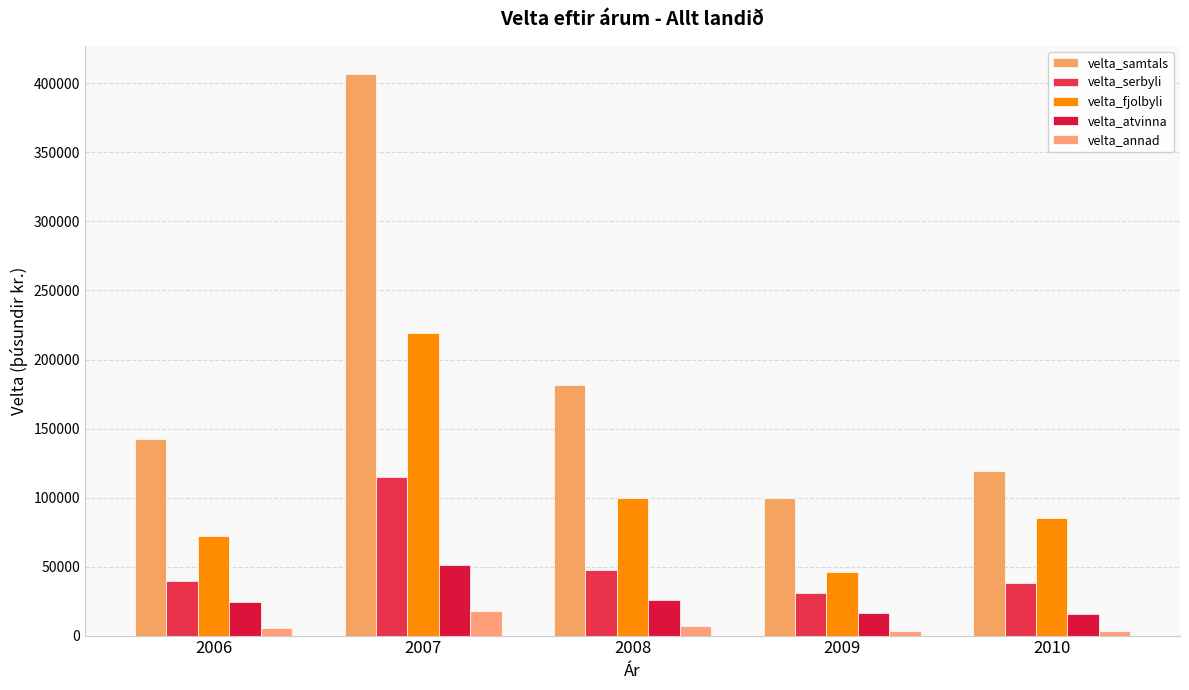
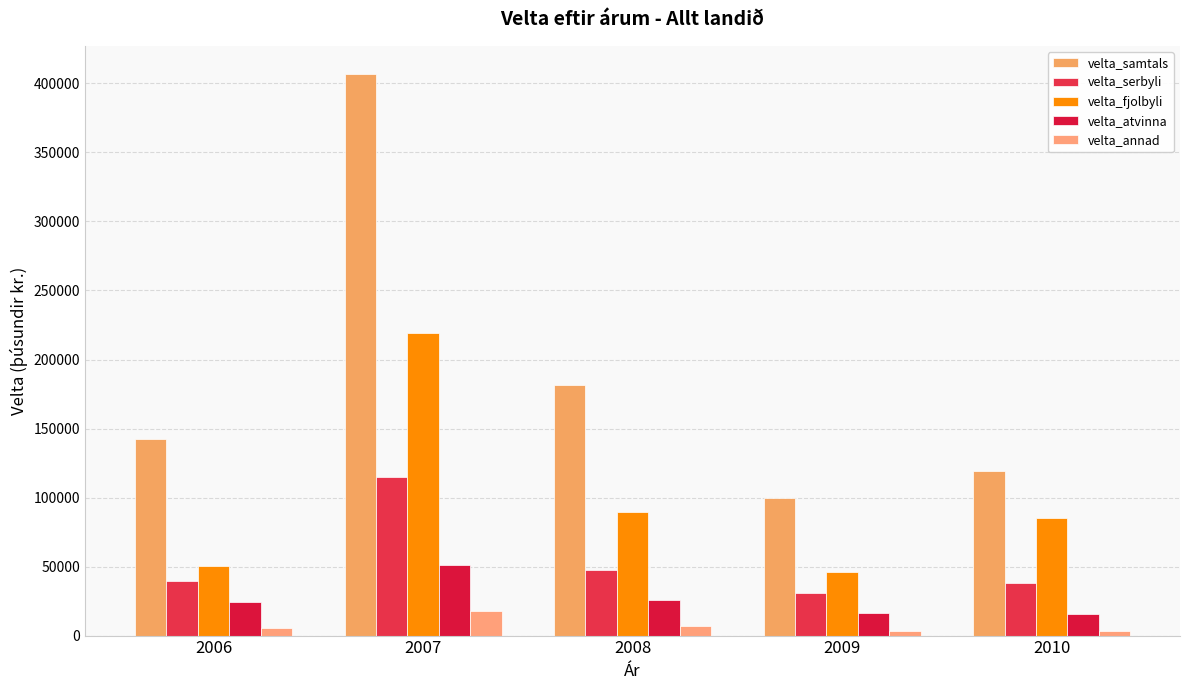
velta_fjolbyli, 2006: 72000 -> 50000
velta_fjolbyli, 2008: 100000 -> 90000
